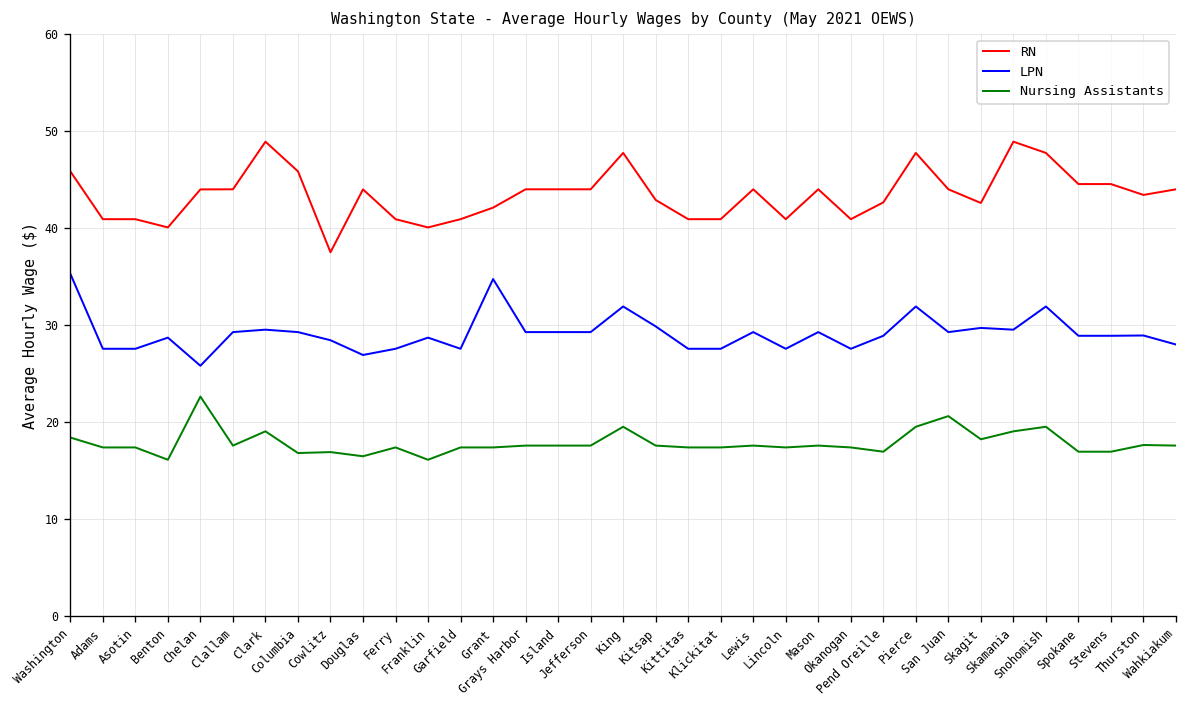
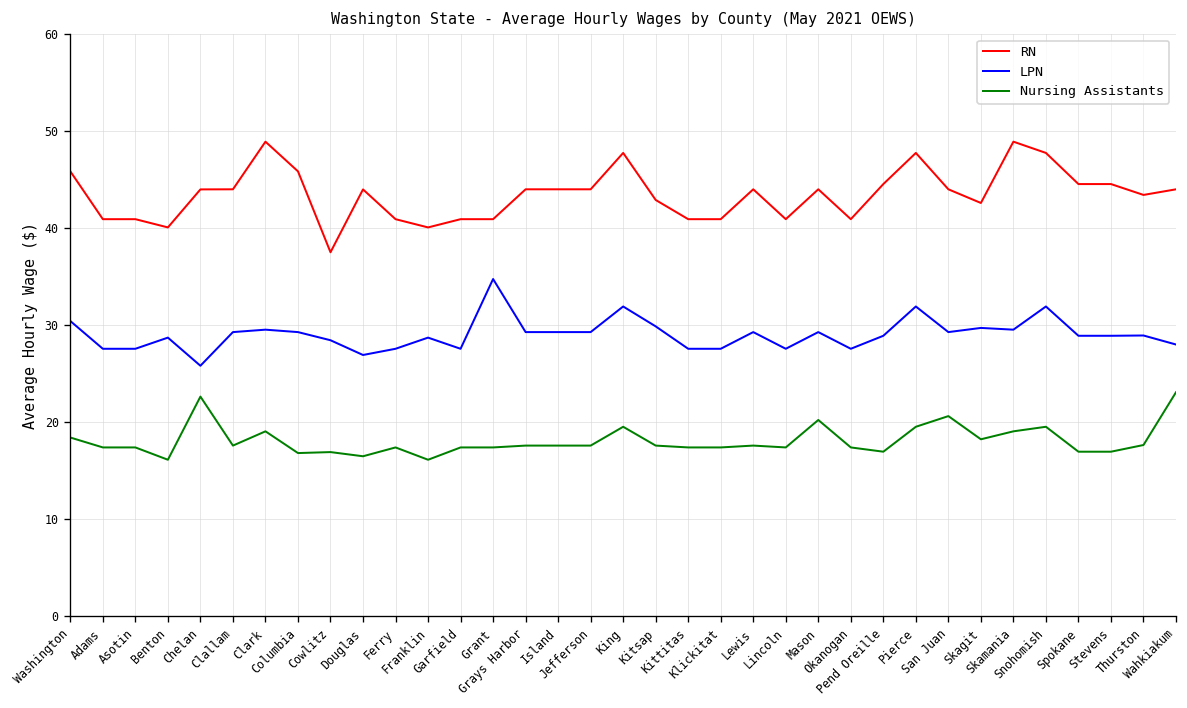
LPN, Washington: 35 -> 30
RN, Grant: 42 -> 41
Nursing Assistants, Mason: 18 -> 20
RN, Pend Oreille: 43 -> 45
Nursing Assistants, Wahkiakum: 18 -> 23
